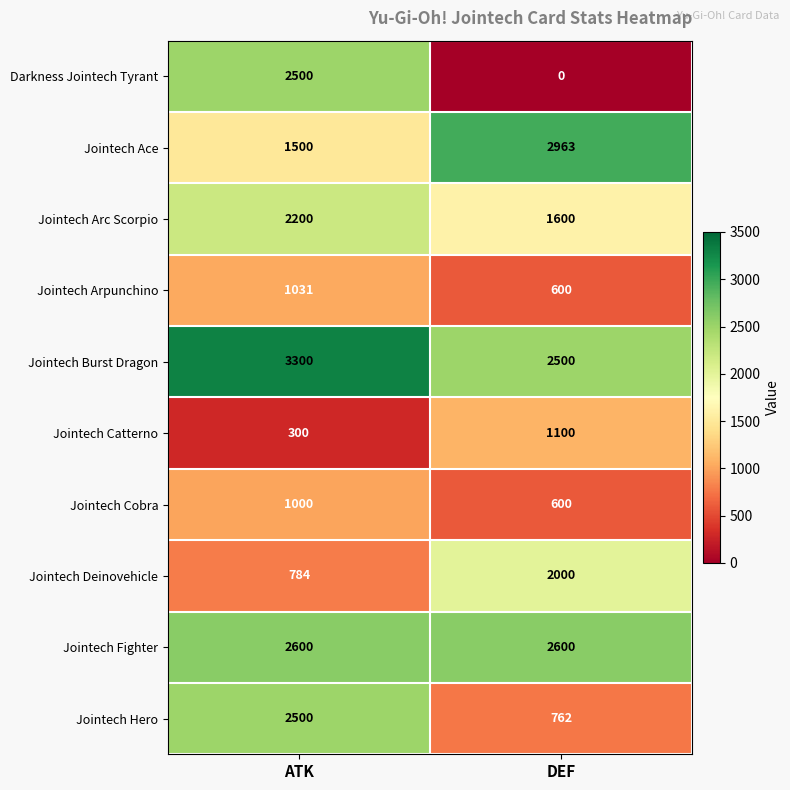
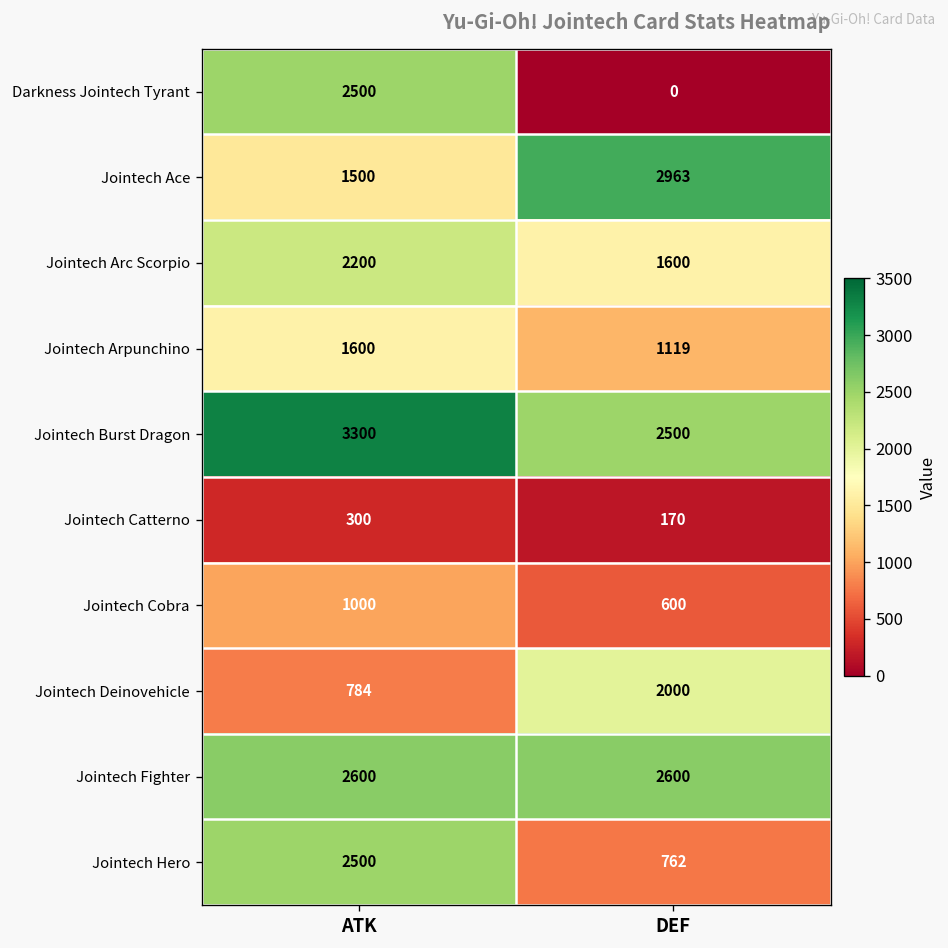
Jointech Arpunchino, ATK: 1031 -> 1600
Jointech Arpunchino, DEF: 600 -> 1119
Jointech Catterno, DEF: 1100 -> 170
